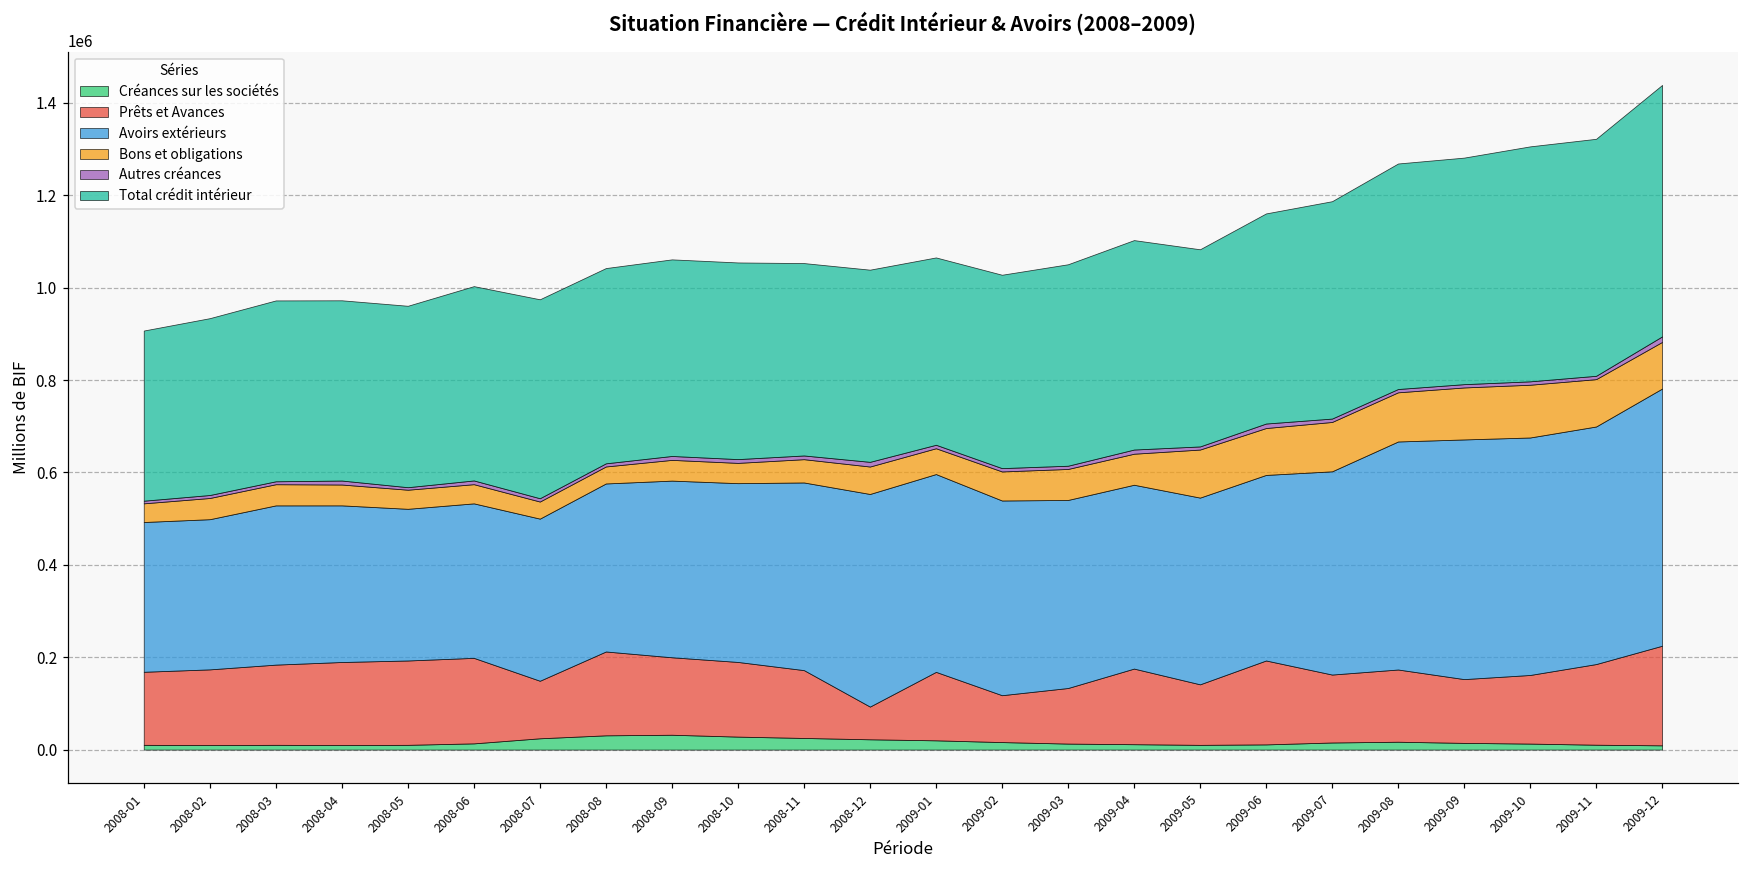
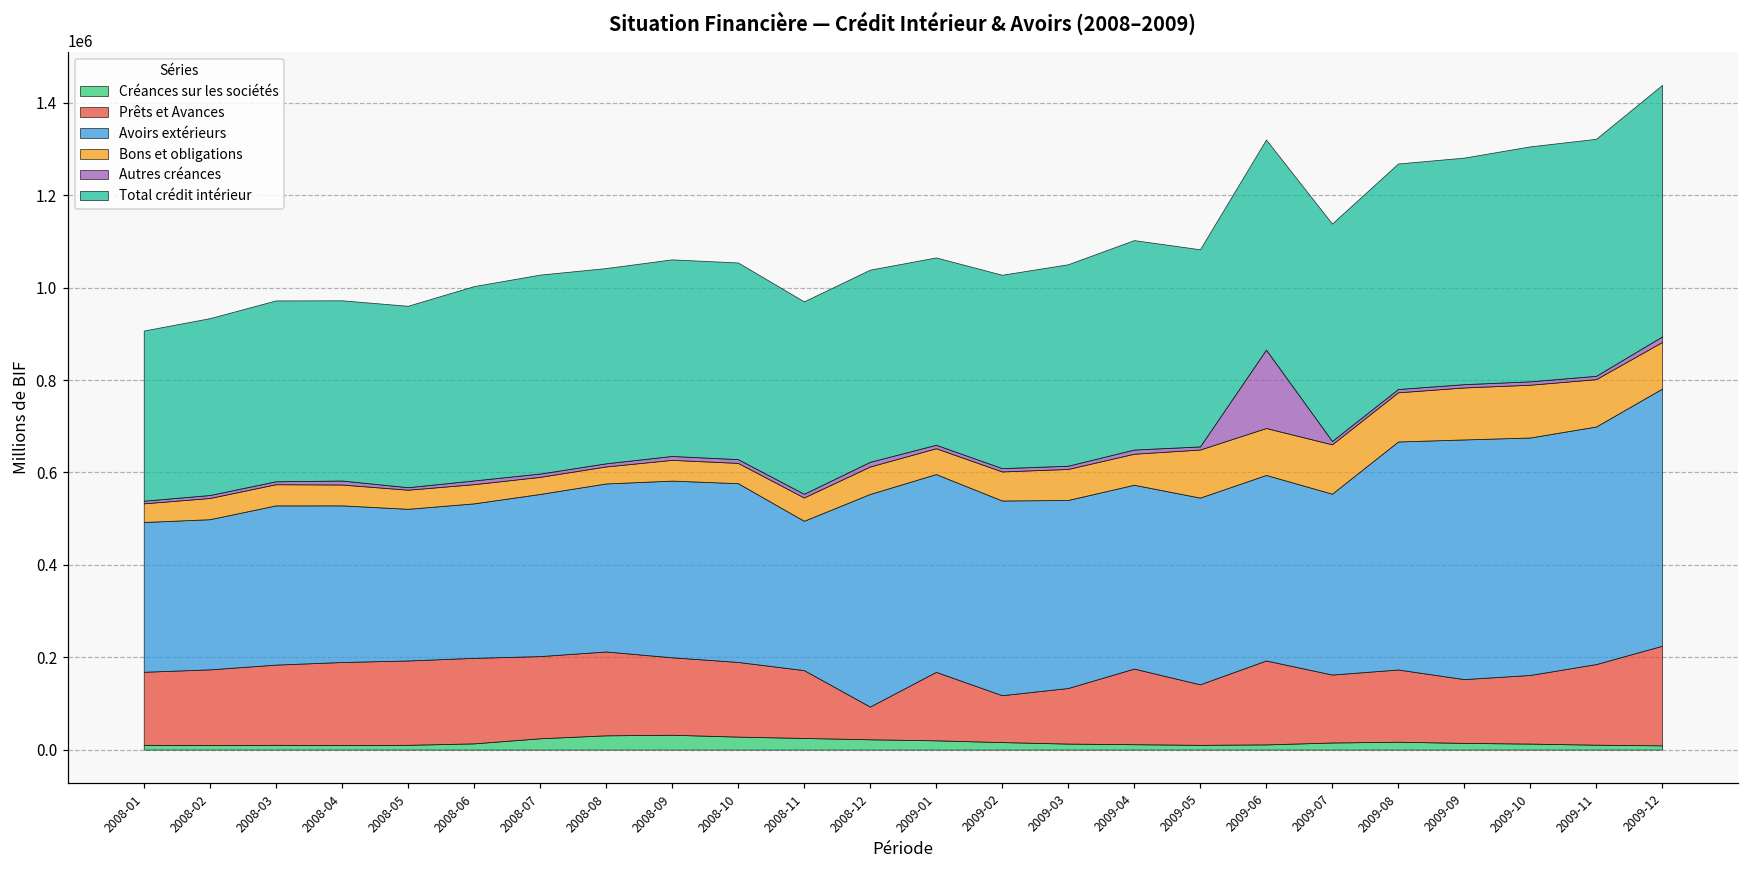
Prêts et Avances, 2008-07: 120000 -> 180000
Avoirs extérieurs, 2008-11: 410000 -> 320000
Autres créances, 2009-06: 10000 -> 170000
Avoirs extérieurs, 2009-07: 440000 -> 390000
